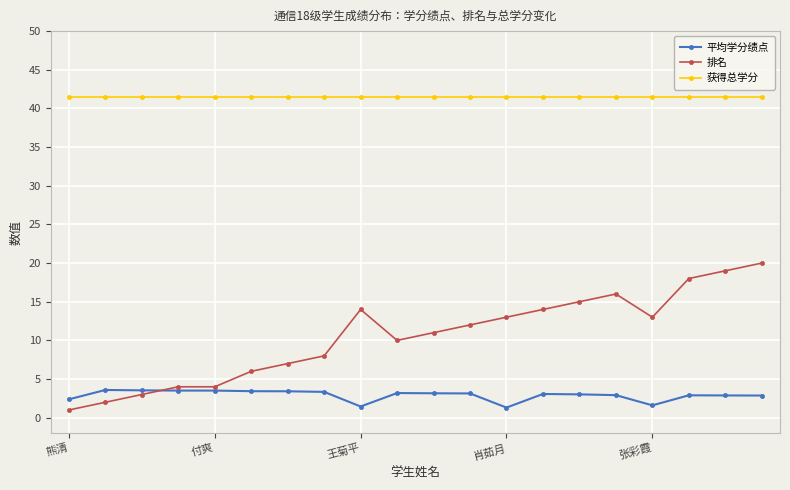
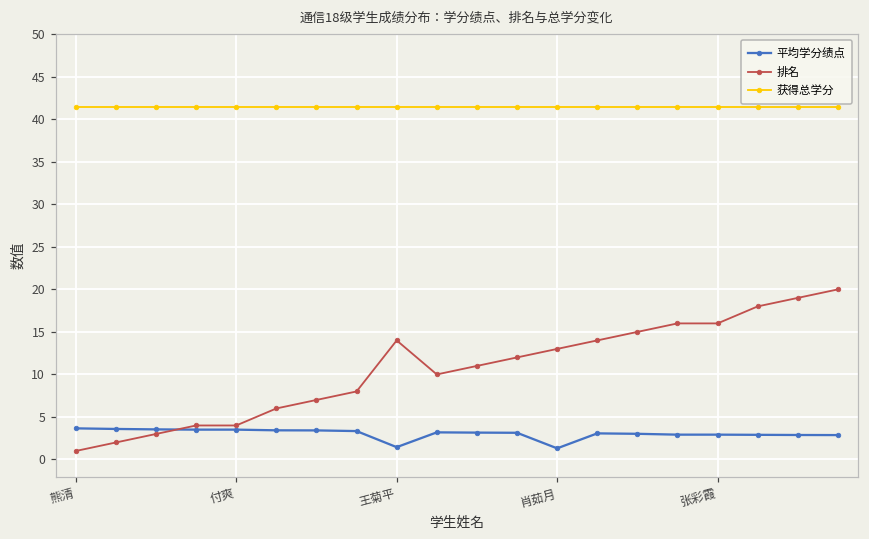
平均学分绩点, 熊清: 2 -> 4
平均学分绩点, 张彩霞: 2 -> 3
排名, 张彩霞: 13 -> 16
